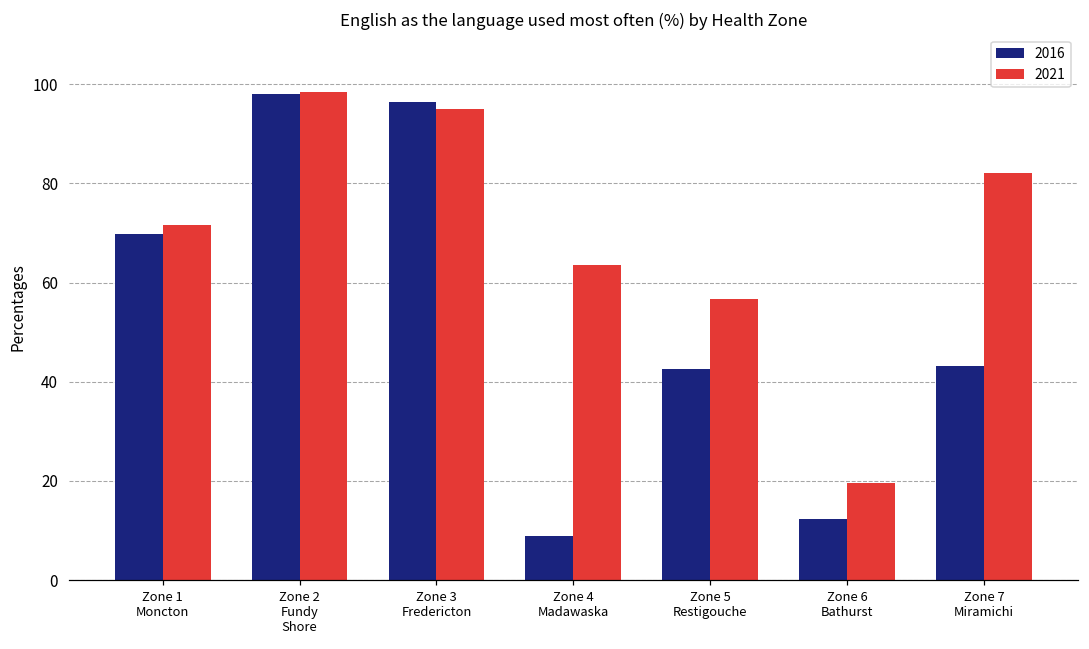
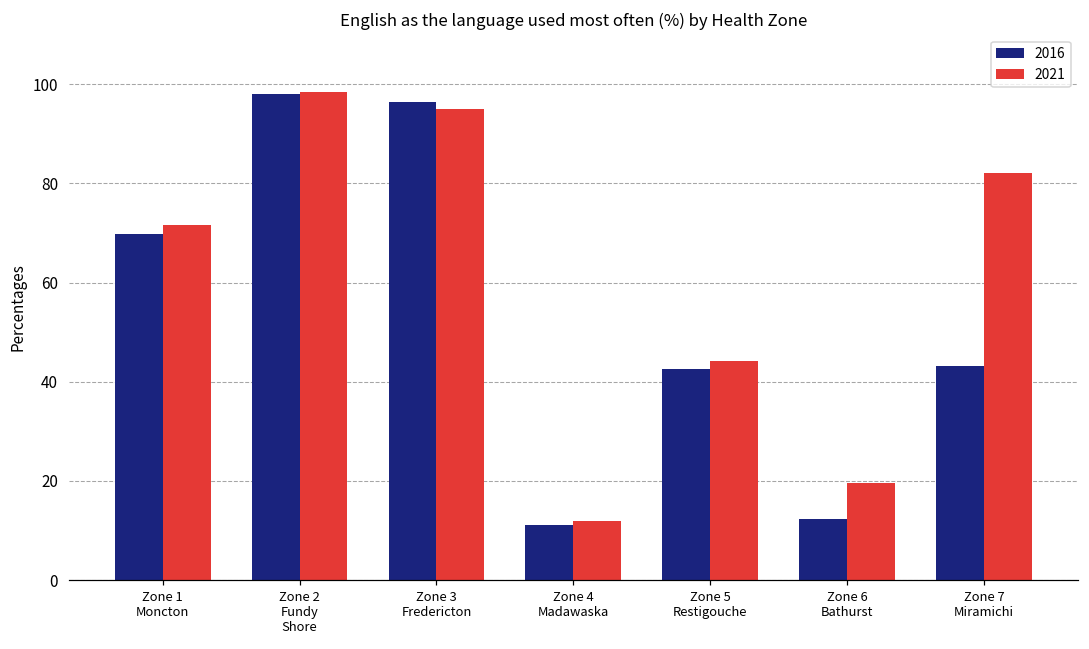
2016, Zone 4 Madawaska: 9 -> 11
2021, Zone 4 Madawaska: 64 -> 12
2021, Zone 5 Restigouche: 57 -> 44
